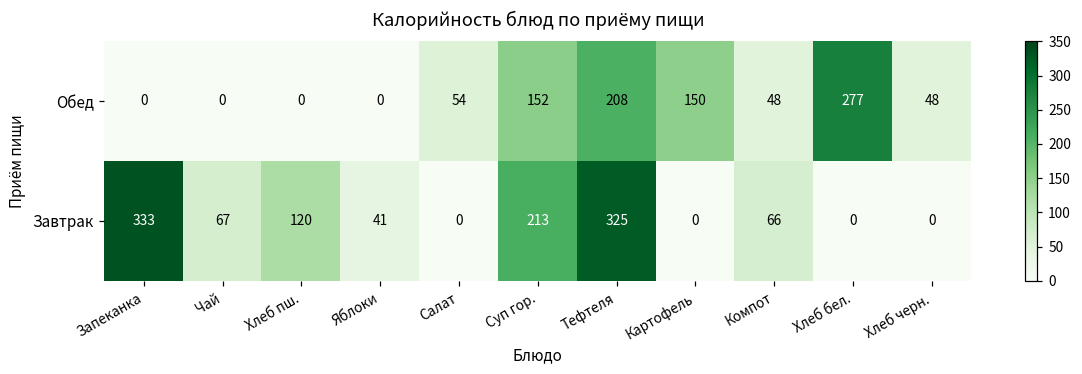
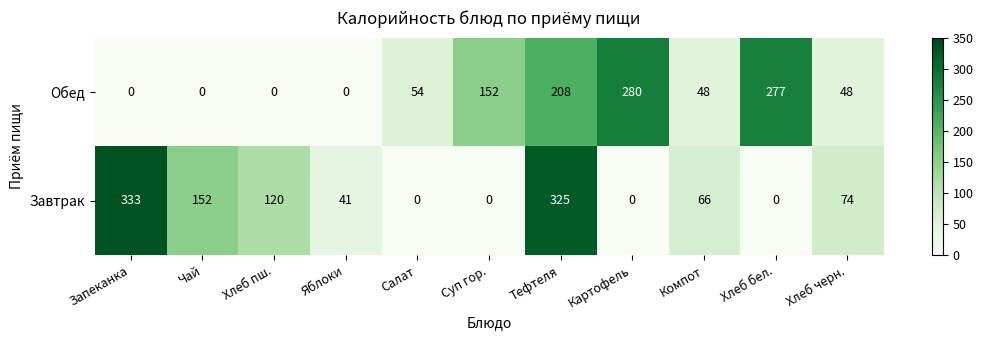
Обед, Картофель: 150 -> 280
Завтрак, Чай: 67 -> 152
Завтрак, Суп гор.: 213 -> 0
Завтрак, Хлеб черн.: 0 -> 74
